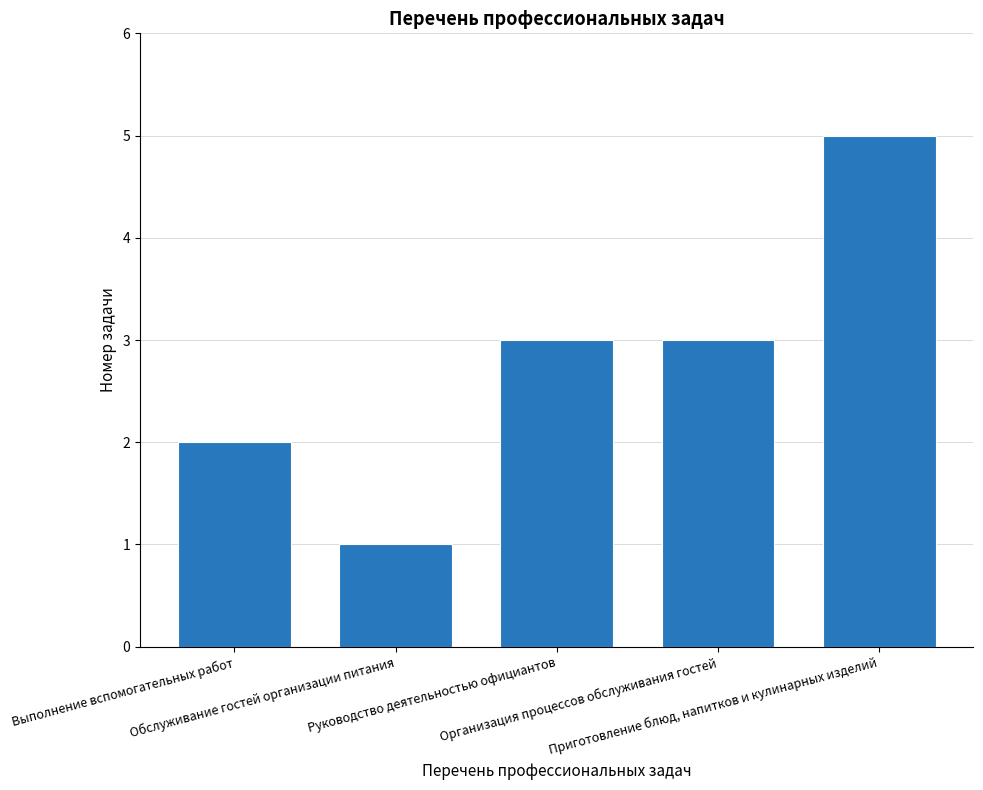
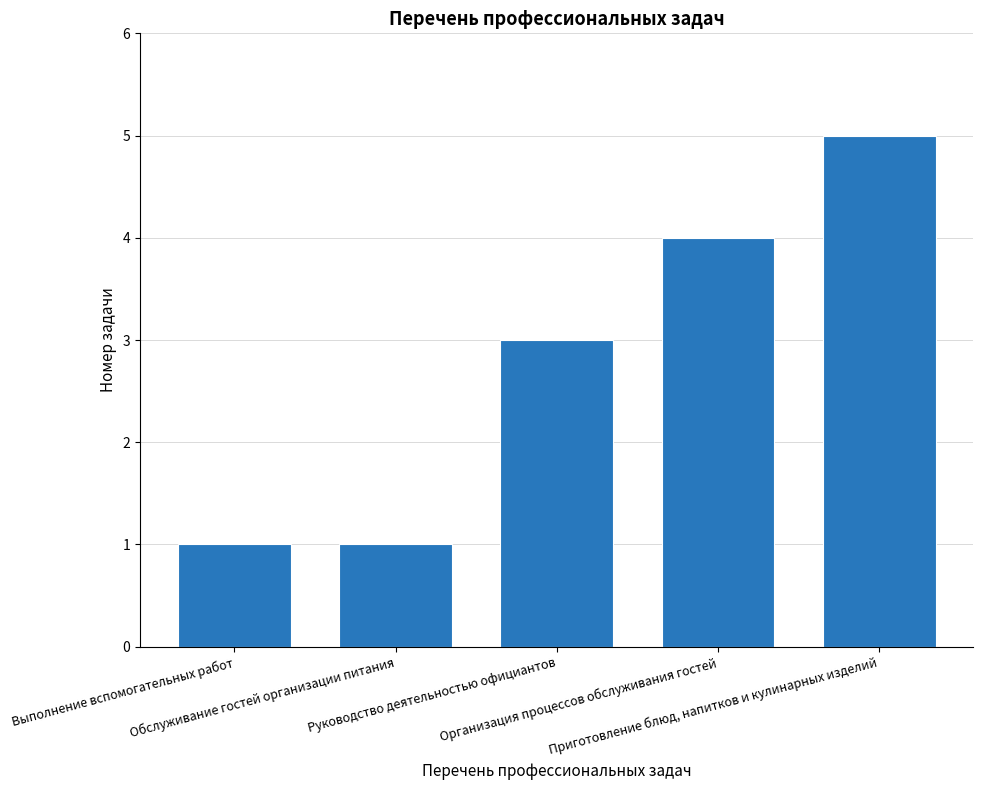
Выполнение вспомогательных работ: 2 -> 1
Организация процессов обслуживания гостей: 3 -> 4
